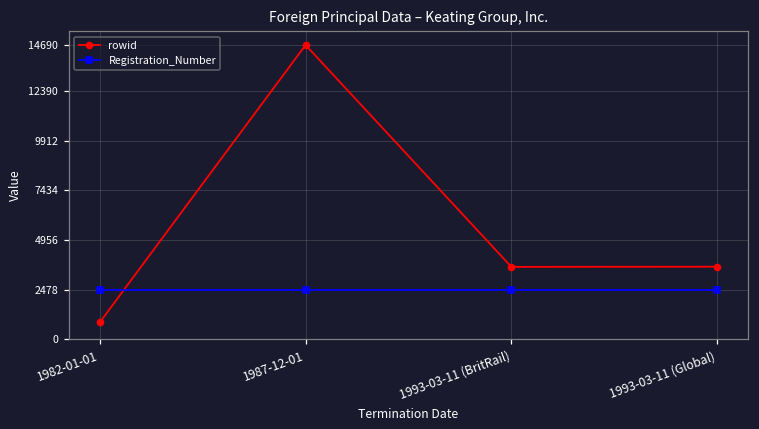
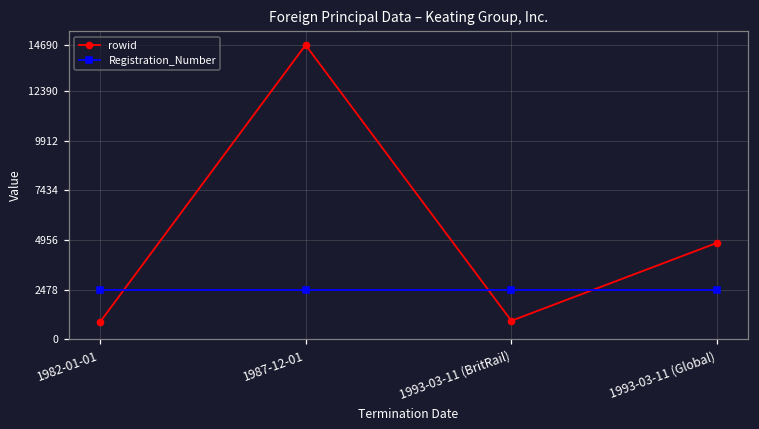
rowid, 1993-03-11 (BritRail): 3600 -> 900
rowid, 1993-03-11 (Global): 3600 -> 4800
